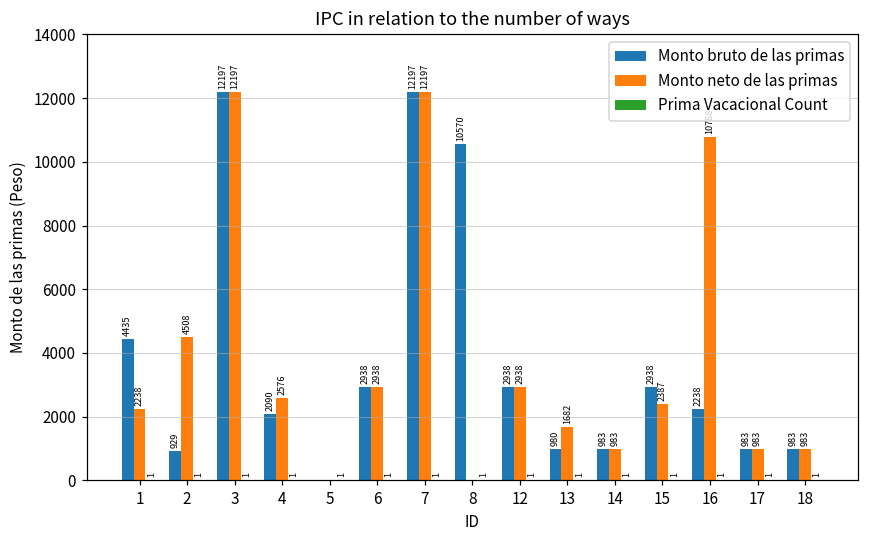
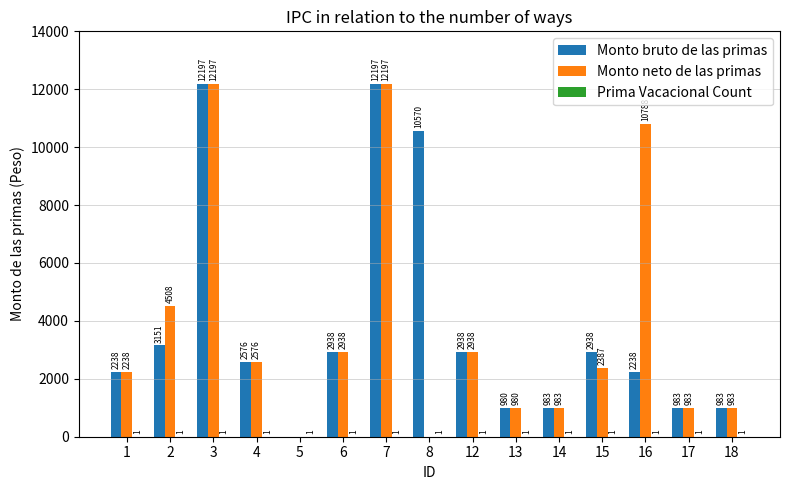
Monto bruto de las primas, 1: 4435 -> 2238
Monto bruto de las primas, 2: 929 -> 3151
Monto bruto de las primas, 4: 2090 -> 2576
Monto neto de las primas, 13: 1682 -> 980
